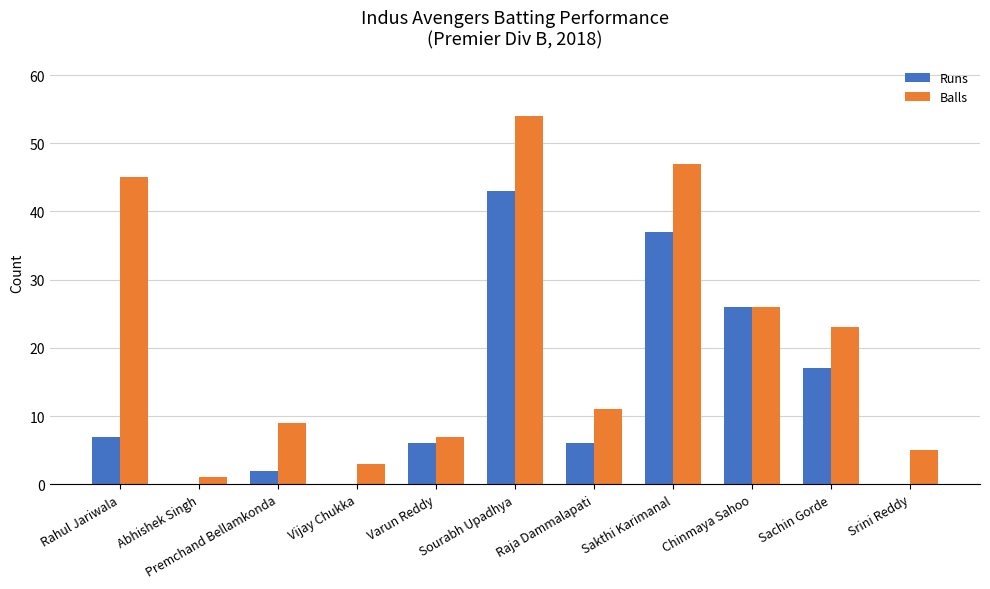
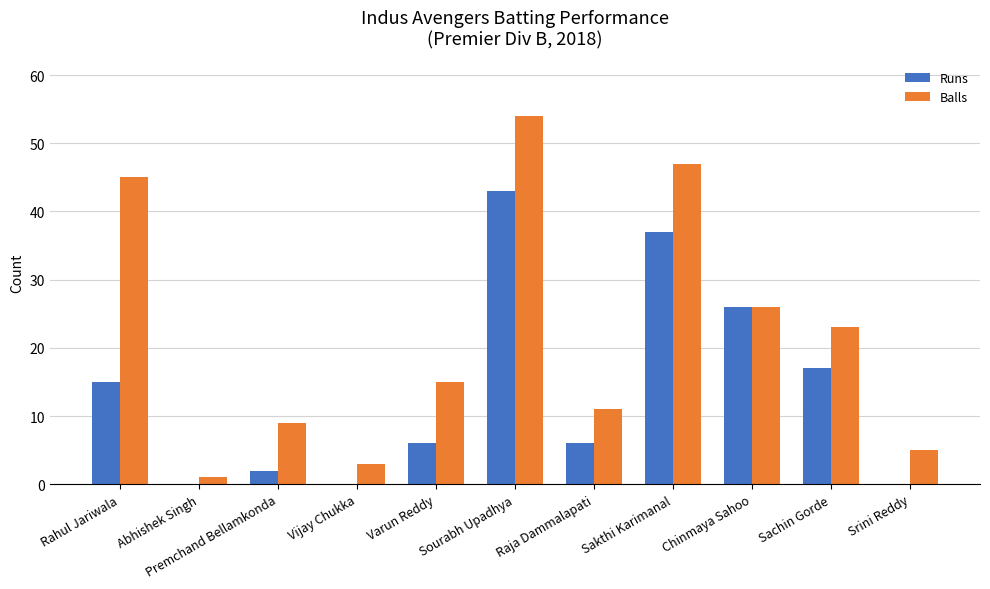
Runs, Rahul Jariwala: 7 -> 15
Balls, Varun Reddy: 7 -> 15
